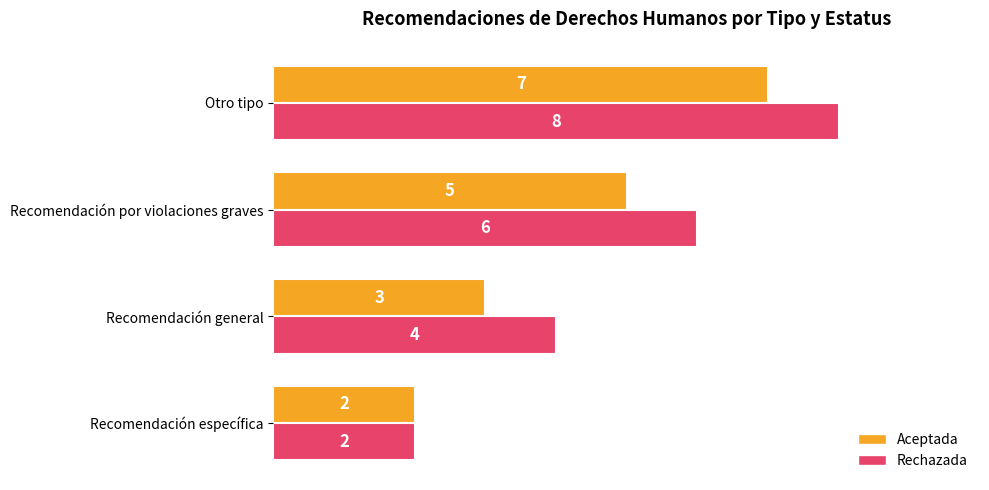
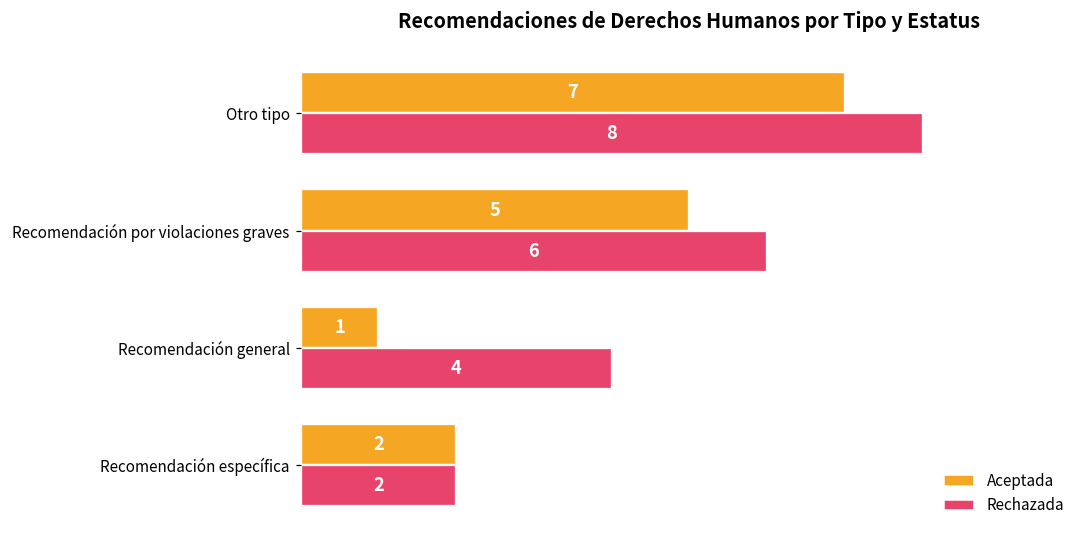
Aceptada, Recomendación general: 3 -> 1
